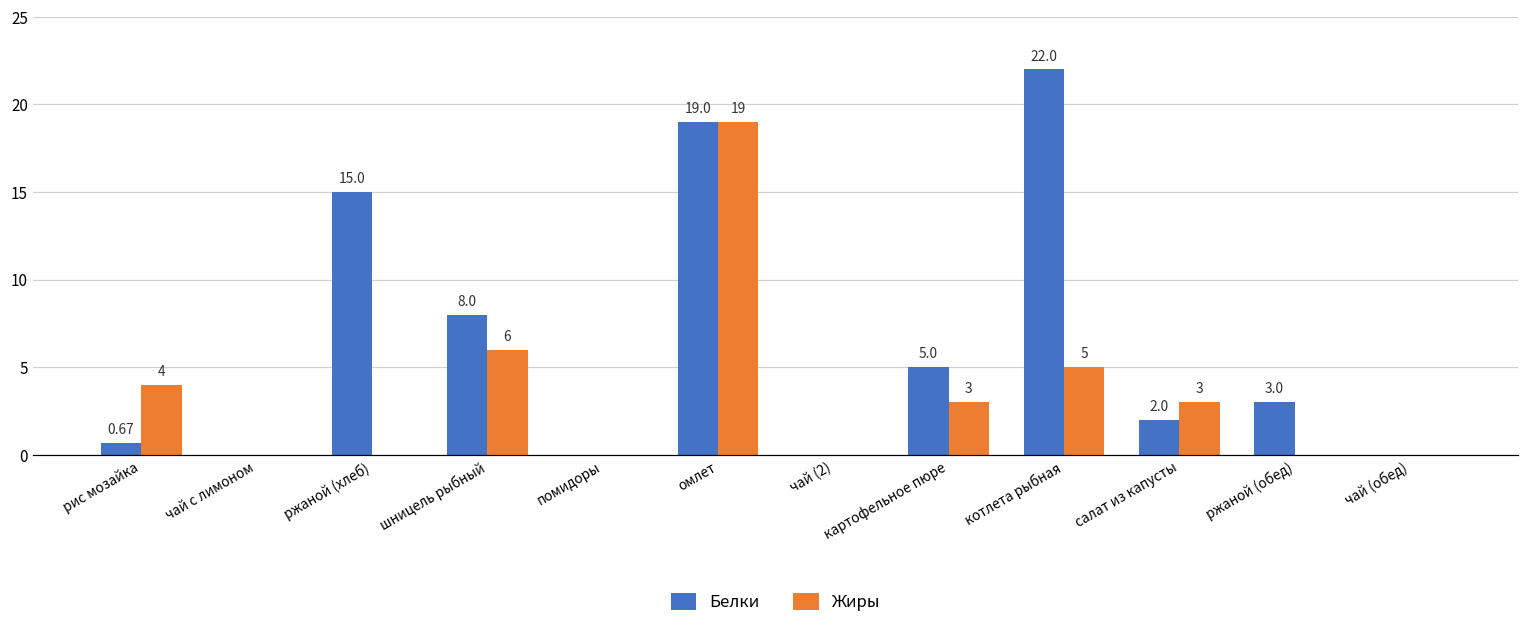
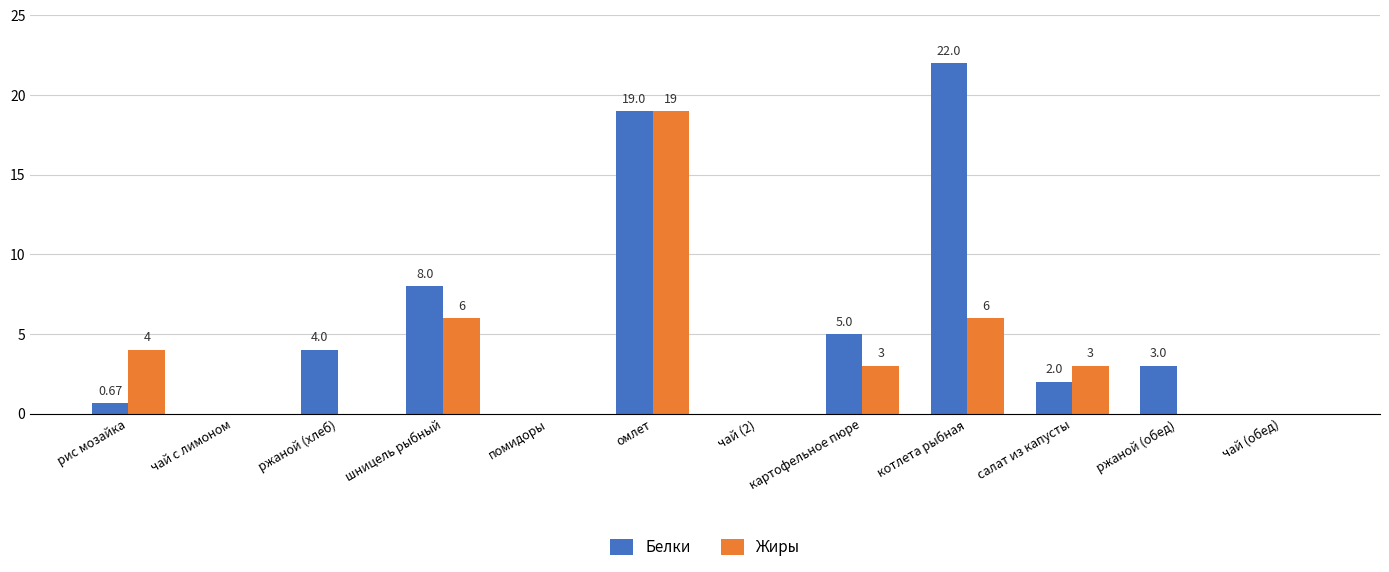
Белки, ржаной (хлеб): 15.0 -> 4.0
Жиры, котлета рыбная: 5 -> 6
